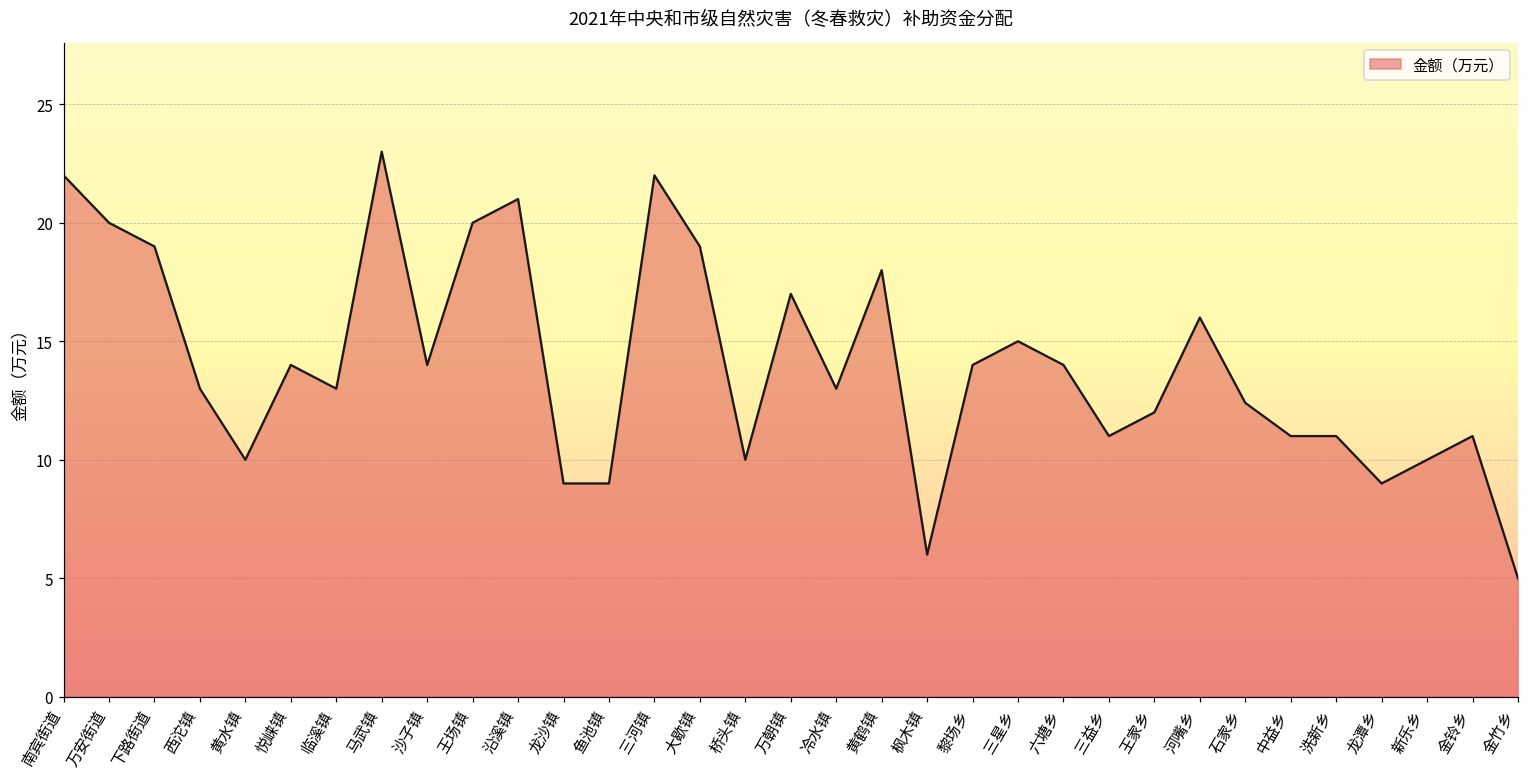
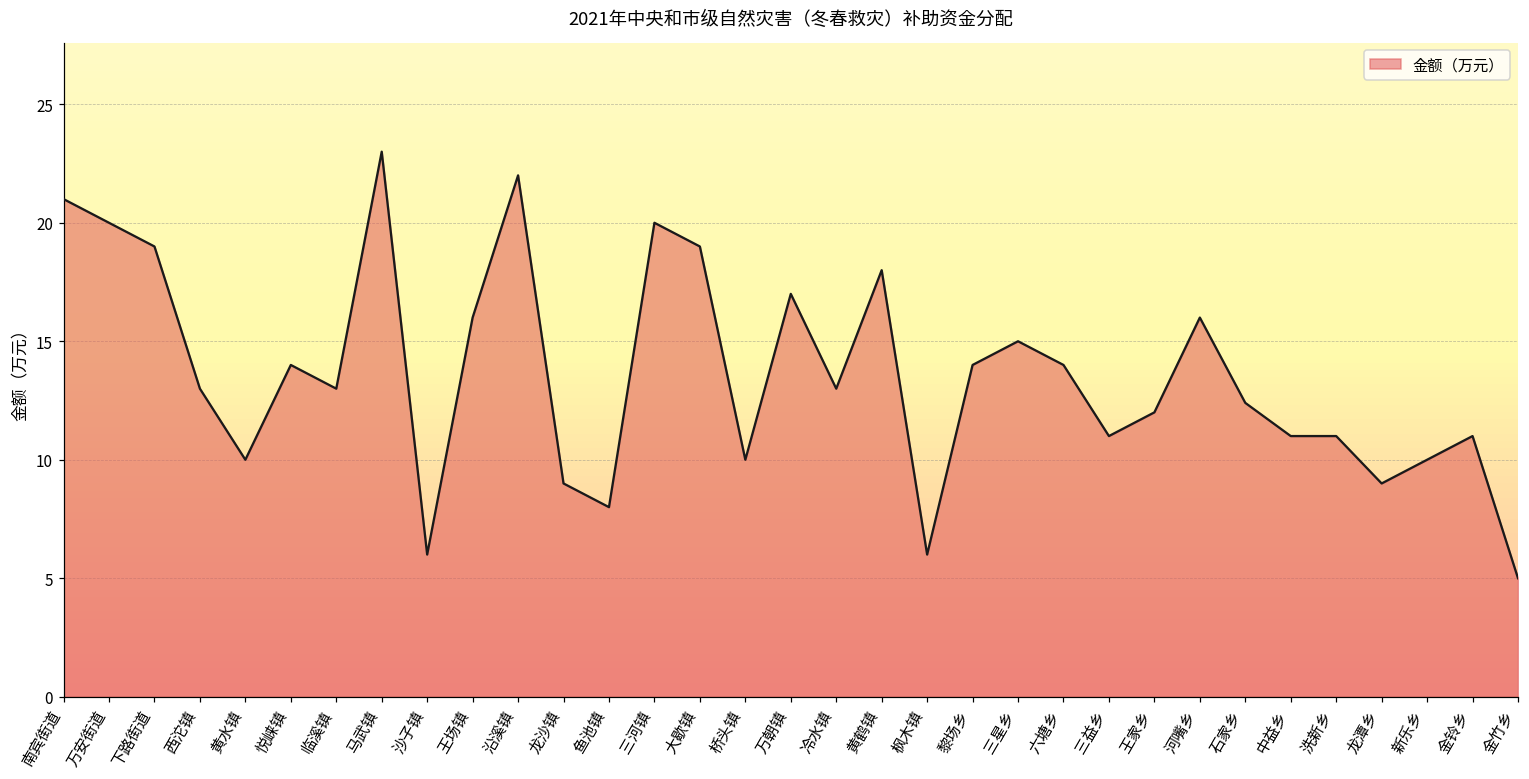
南宾街道: 22 -> 21
沙子镇: 14 -> 6
王场镇: 20 -> 16
沿溪镇: 21 -> 22
鱼池镇: 9 -> 8
三河镇: 22 -> 20
